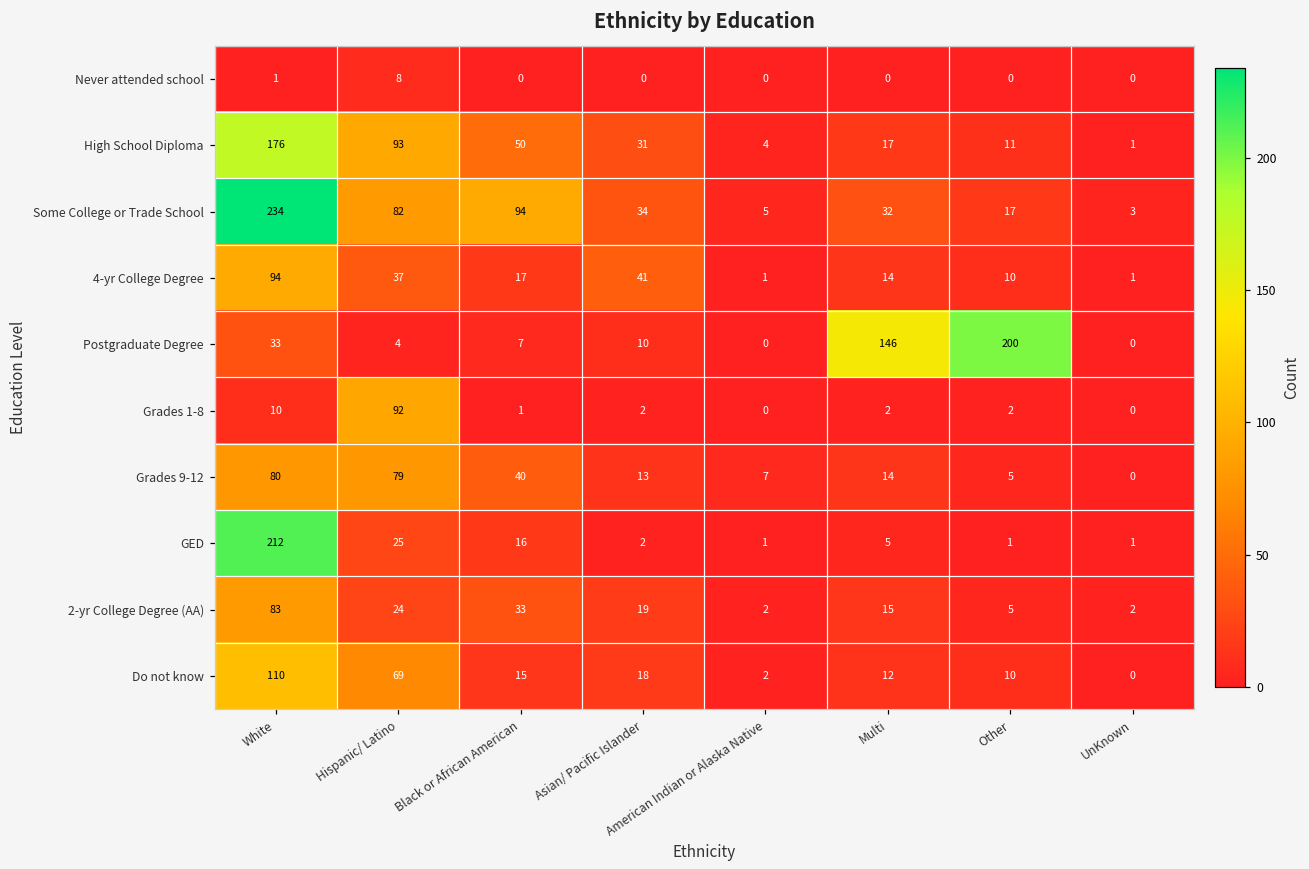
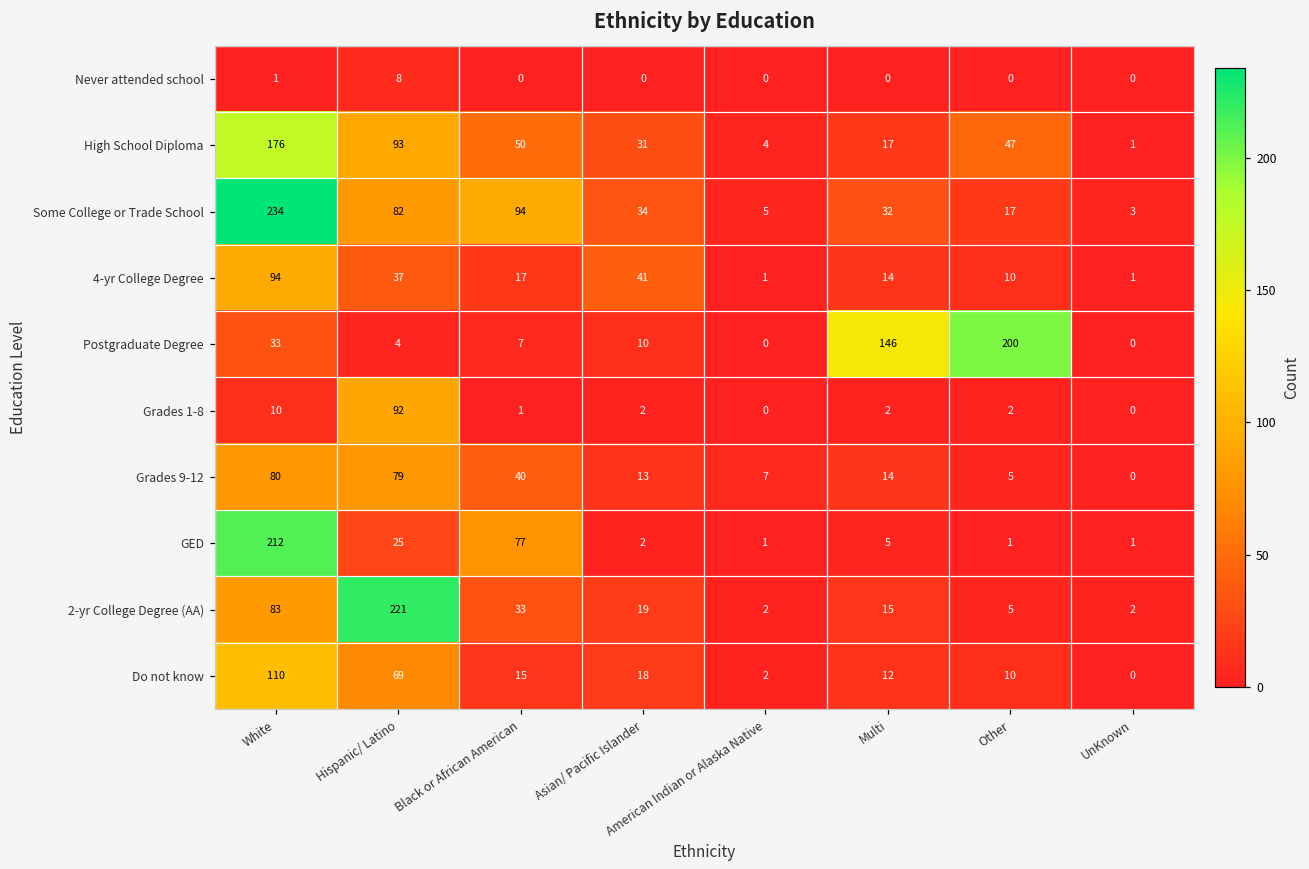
High School Diploma, Other: 11 -> 47
GED, Black or African American: 16 -> 77
2-yr College Degree (AA), Hispanic/ Latino: 24 -> 221
